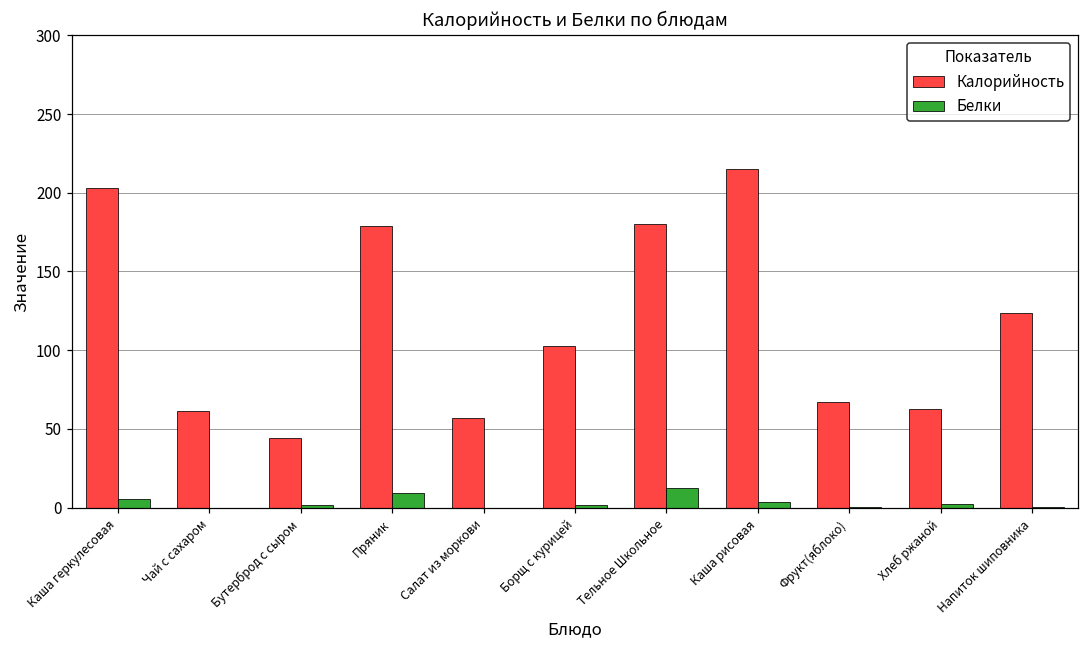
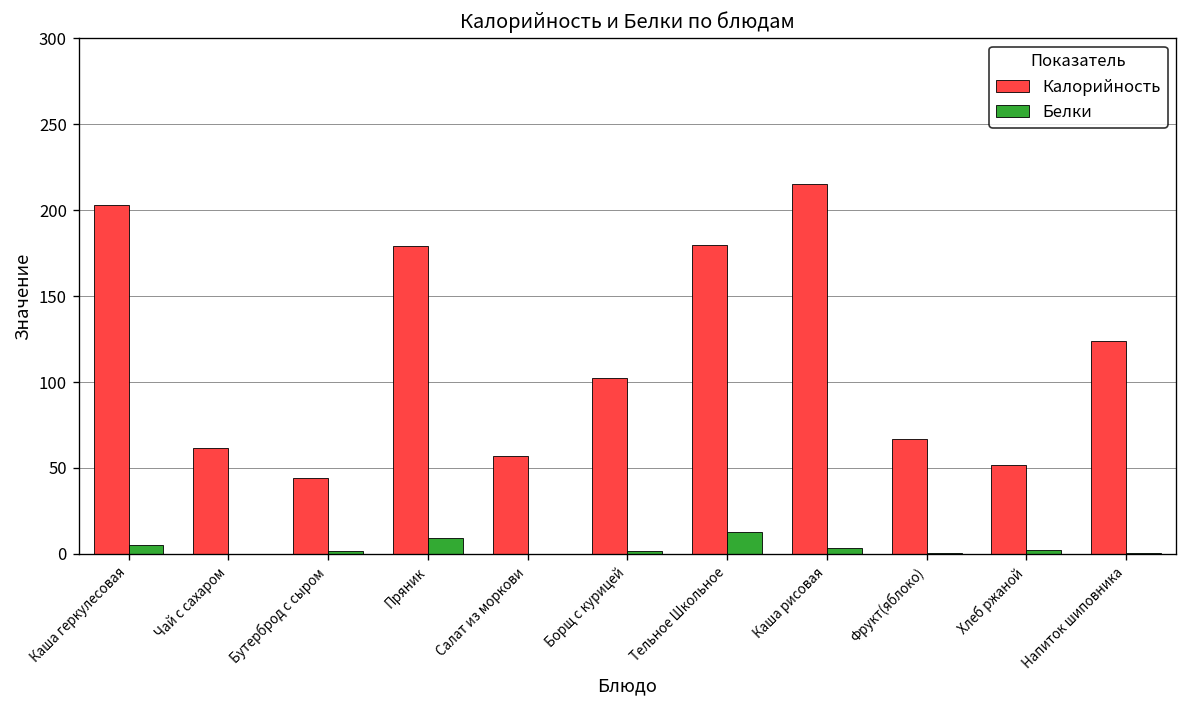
Калорийность, Хлеб ржаной: 63 -> 52
